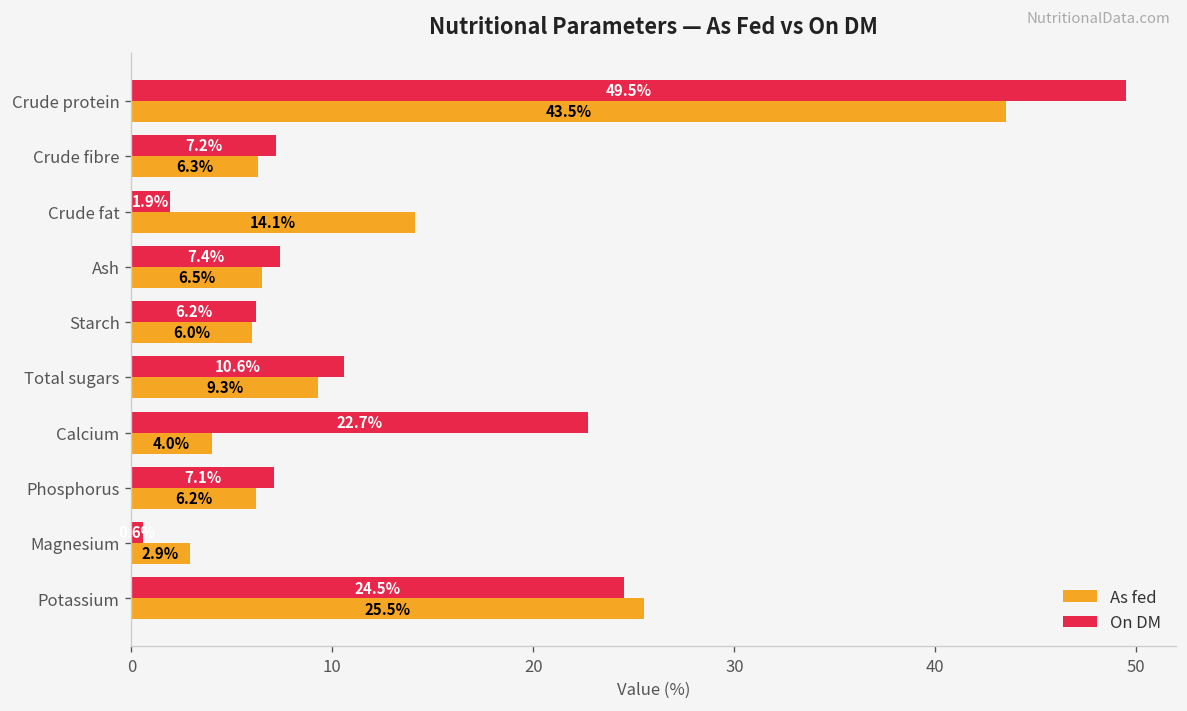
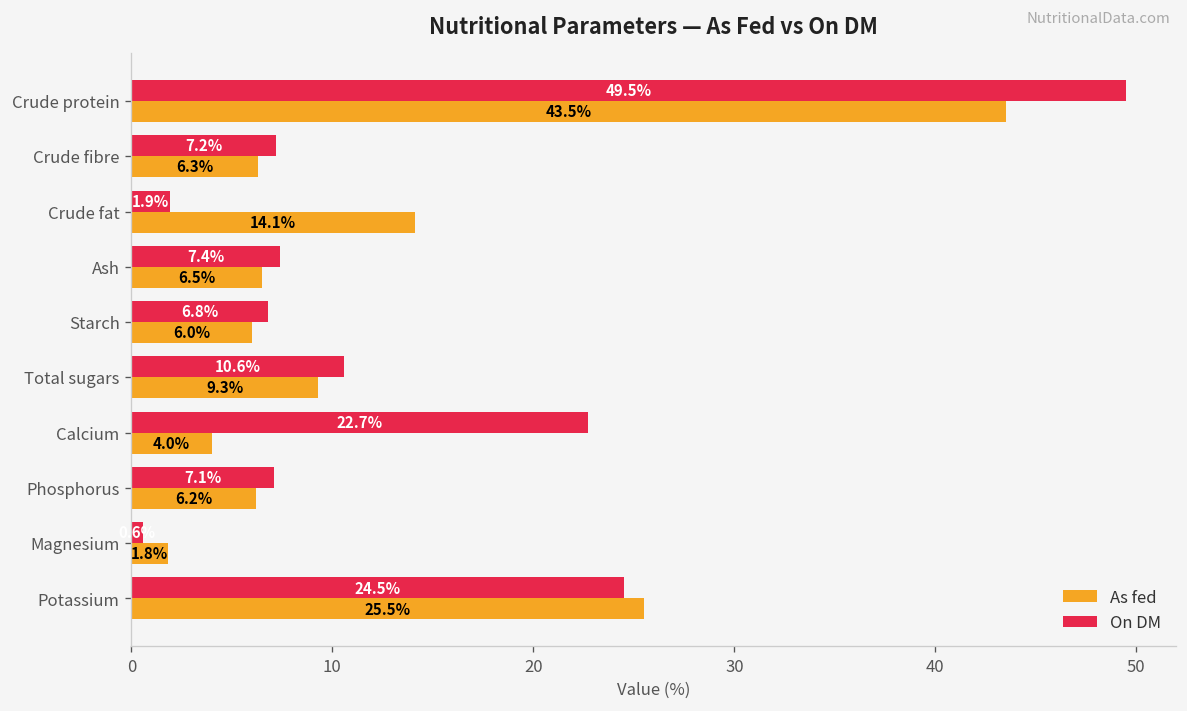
On DM, Starch: 6.2% -> 6.8%
As fed, Magnesium: 2.9% -> 1.8%
